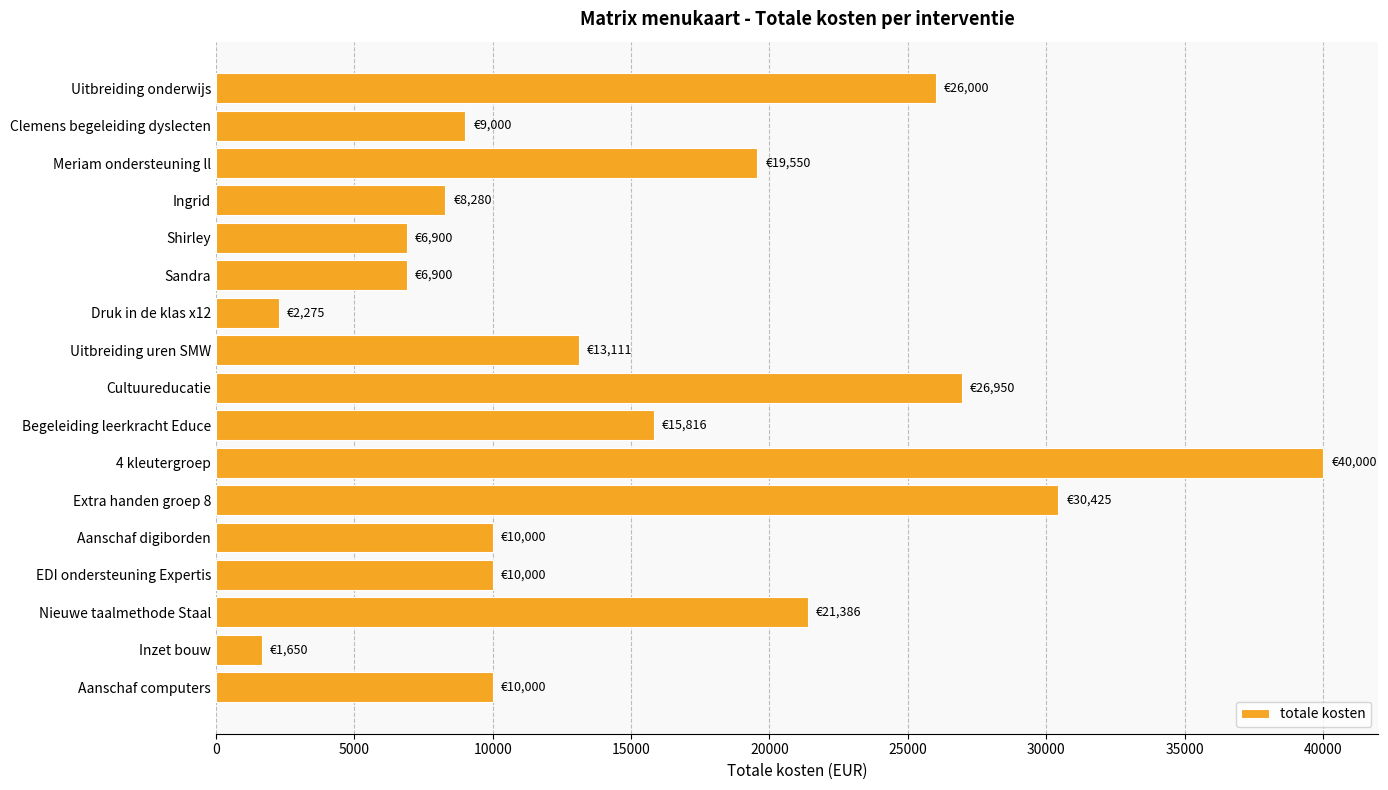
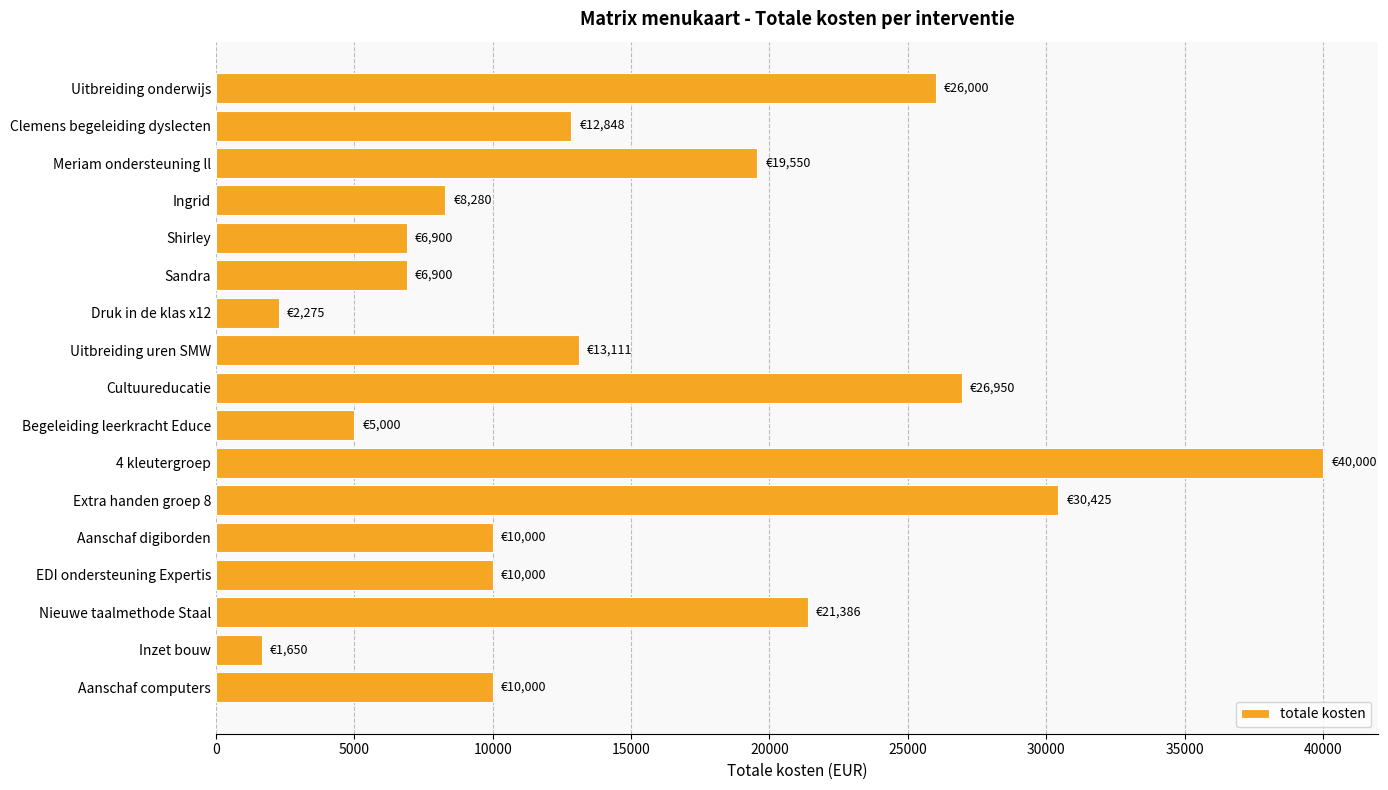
Clemens begeleiding dyslecten: €9,000 -> €12,848
Begeleiding leerkracht Educe: €15,816 -> €5,000
